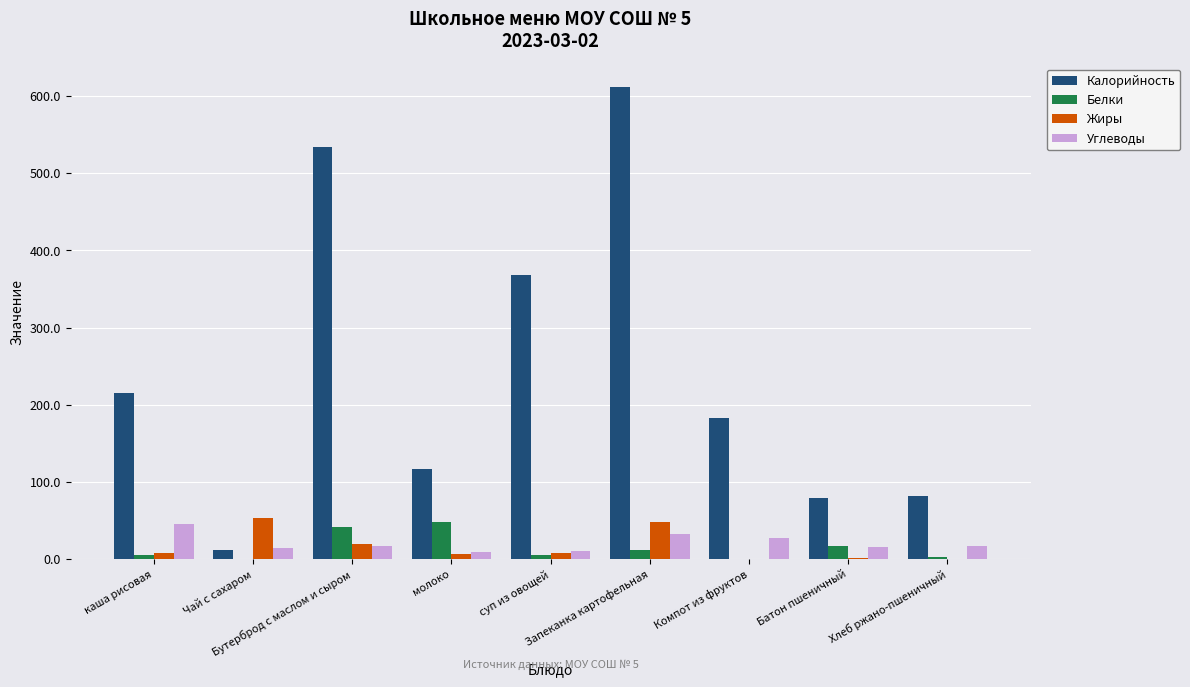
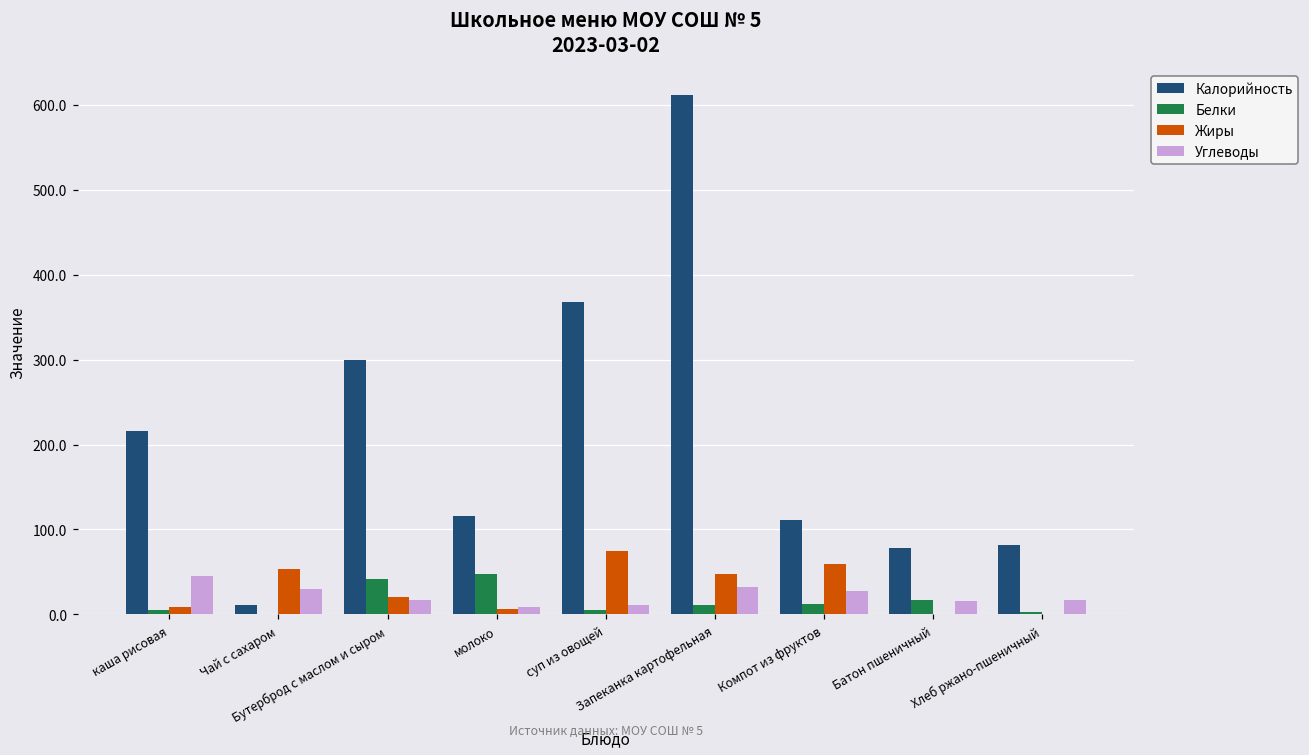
Углеводы, Чай с сахаром: 20 -> 30
Калорийность, Бутерброд с маслом и сыром: 530 -> 300
Жиры, суп из овощей: 10 -> 70
Калорийность, Компот из фруктов: 180 -> 110
Белки, Компот из фруктов: 0 -> 10
Жиры, Компот из фруктов: 0 -> 60
